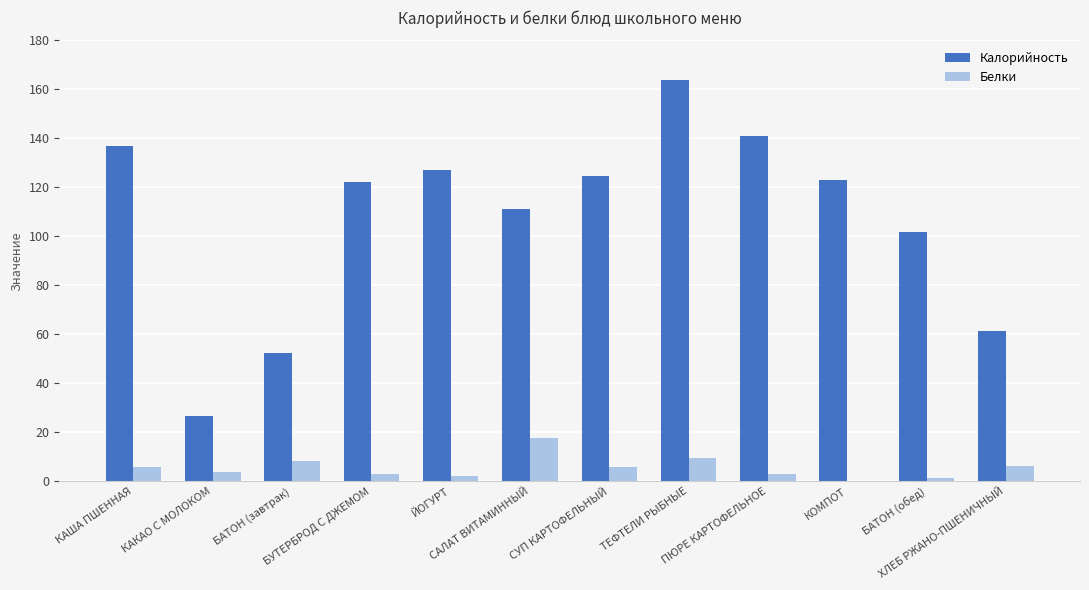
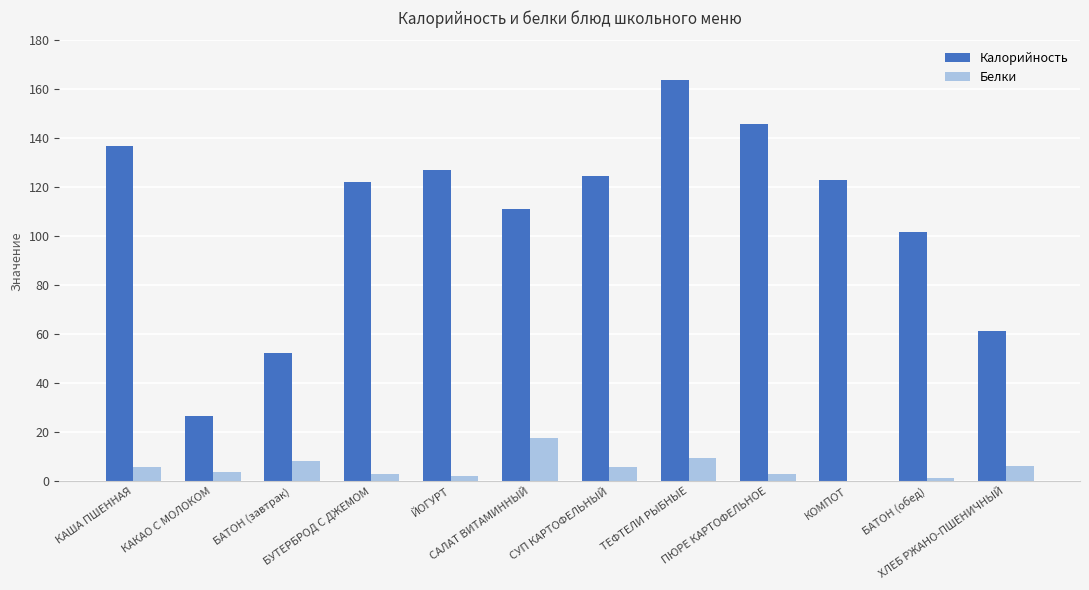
Калорийность, ПЮРЕ КАРТОФЕЛЬНОЕ: 141 -> 146
